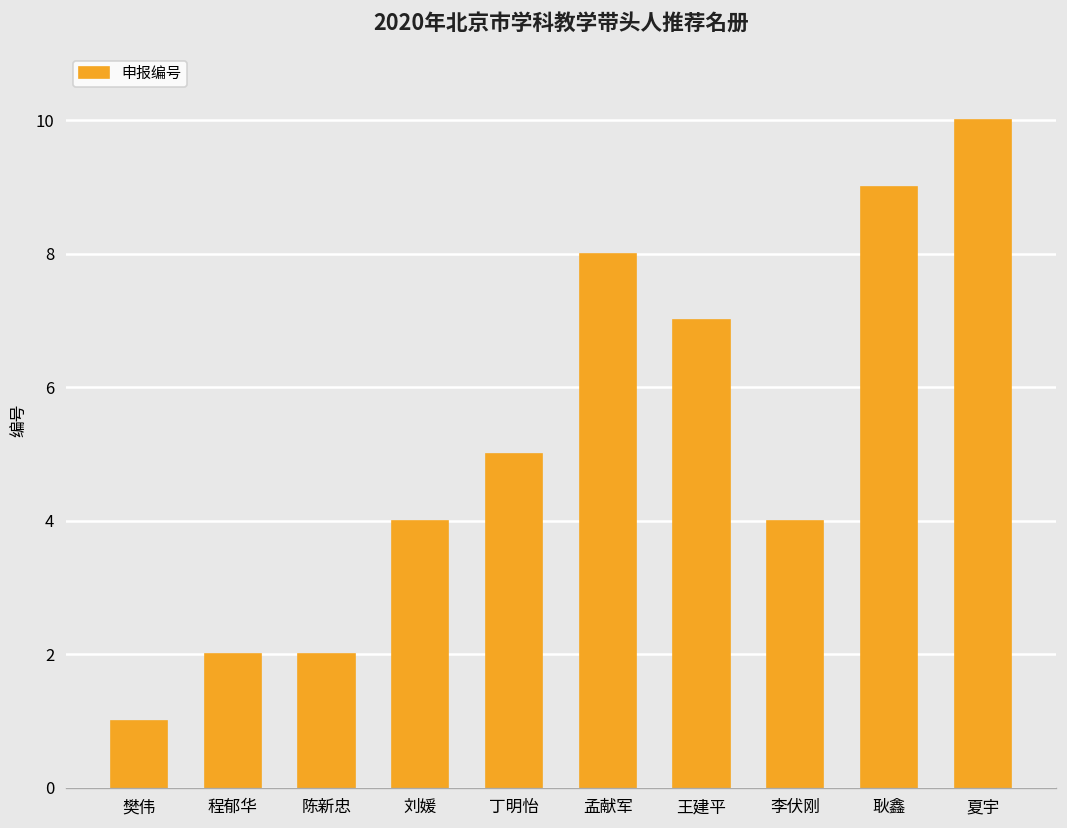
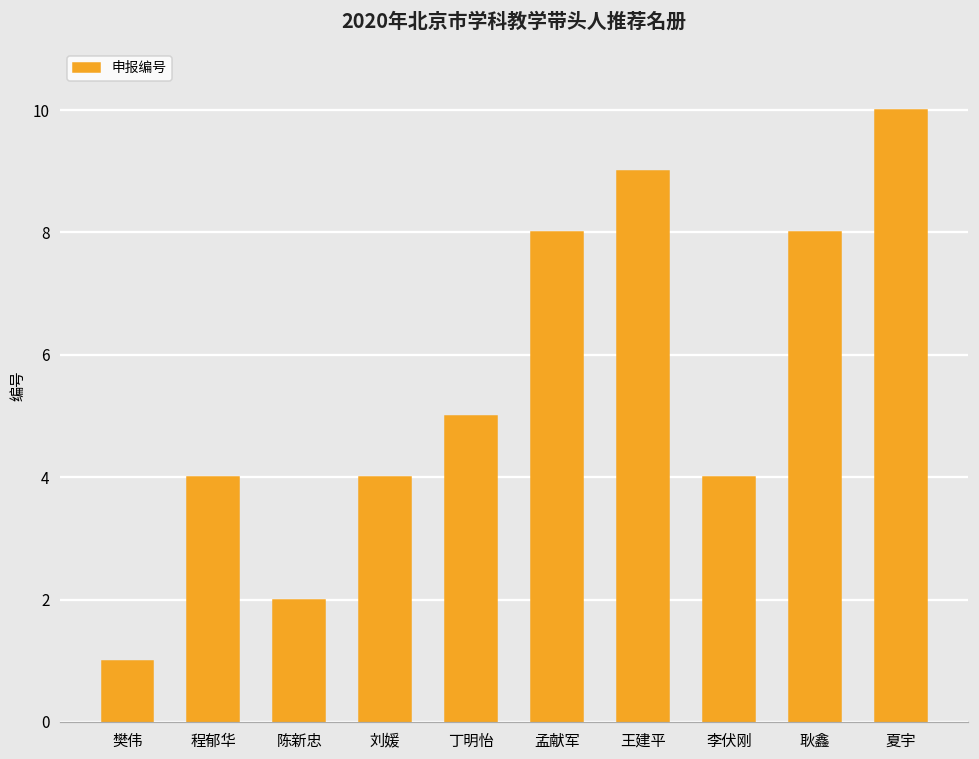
程郁华: 2 -> 4
王建平: 7 -> 9
耿鑫: 9 -> 8
